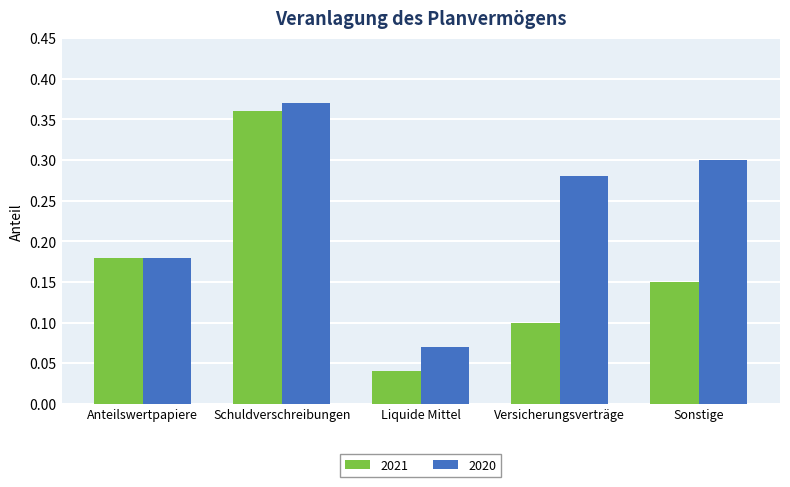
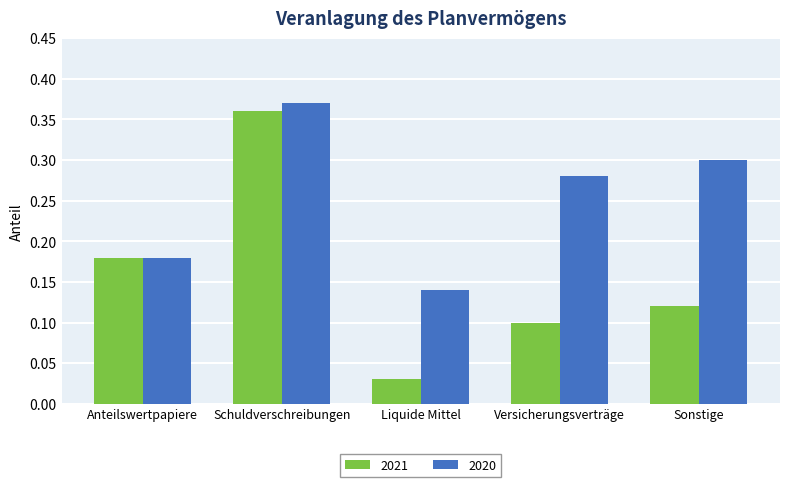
2021, Liquide Mittel: 0.04 -> 0.03
2020, Liquide Mittel: 0.07 -> 0.14
2021, Sonstige: 0.15 -> 0.12
